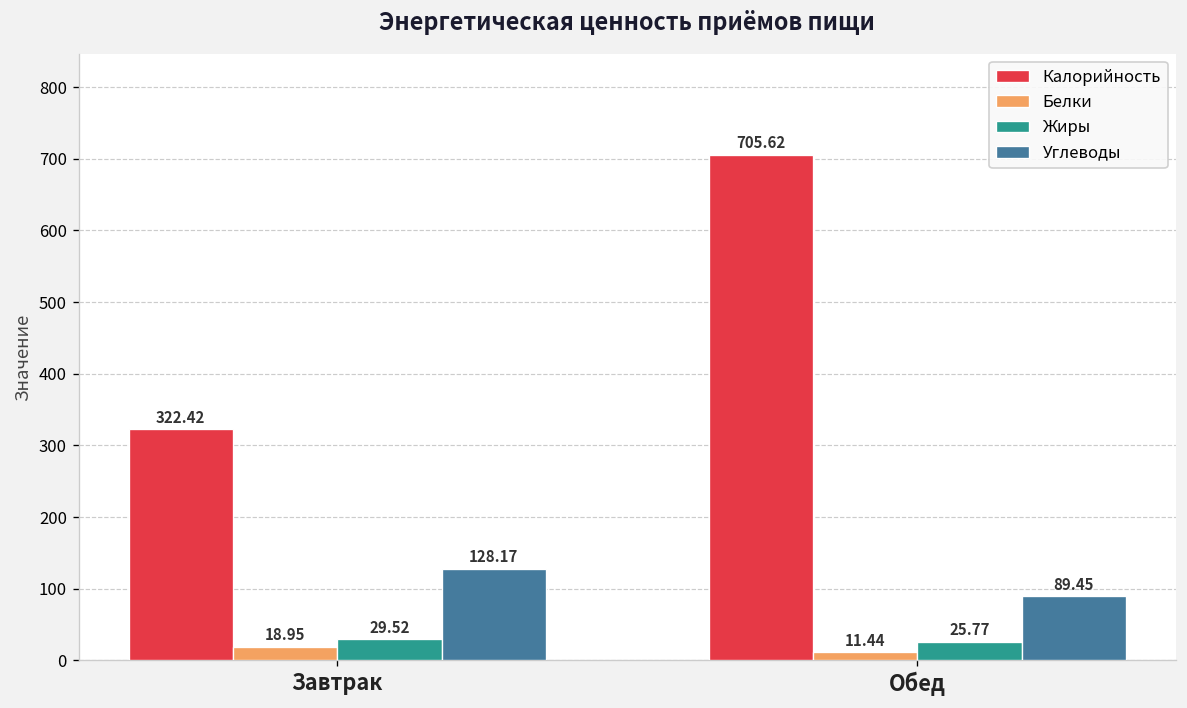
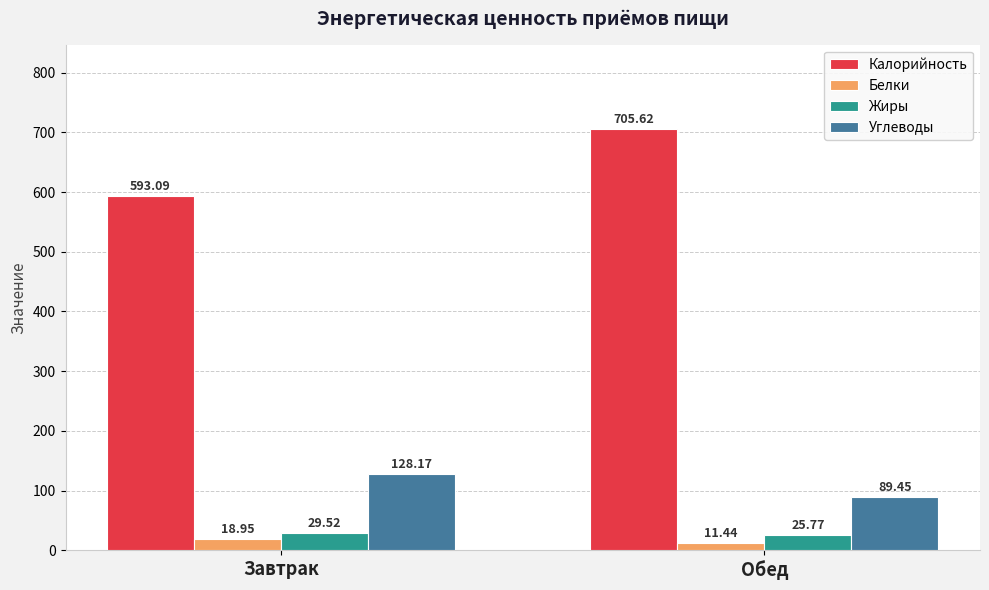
Калорийность, Завтрак: 322.42 -> 593.09
